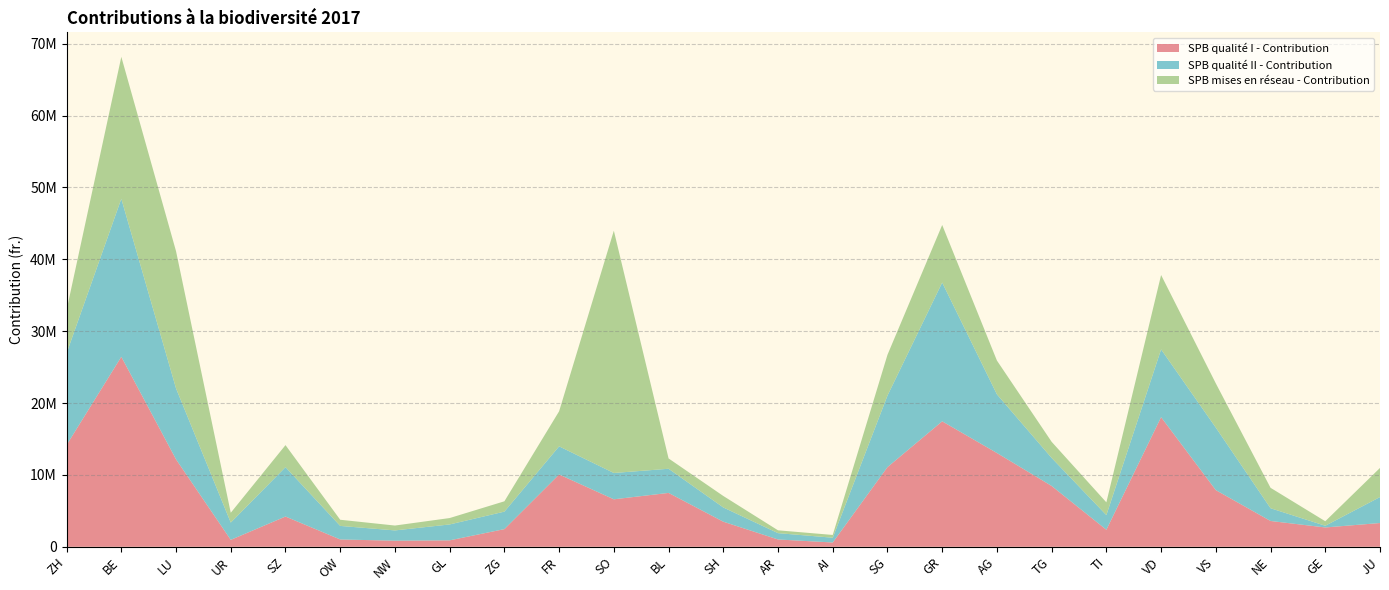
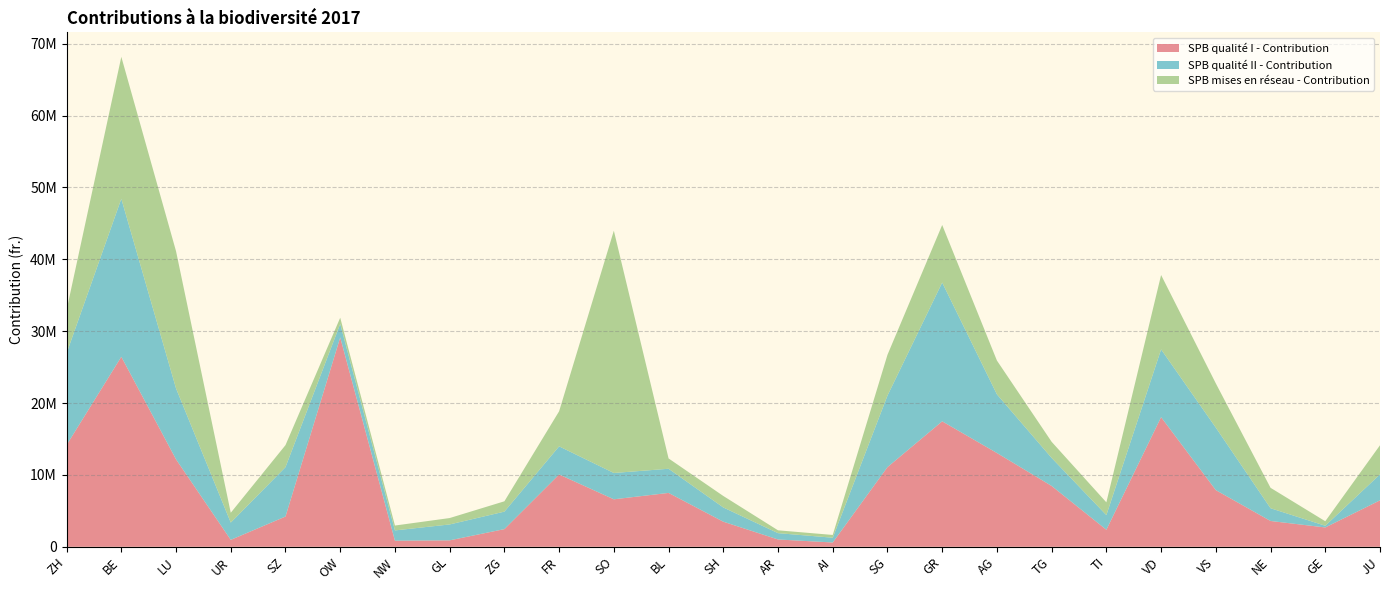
SPB qualité I - Contribution, OW: 1000000 -> 29000000
SPB qualité I - Contribution, JU: 3000000 -> 6000000
